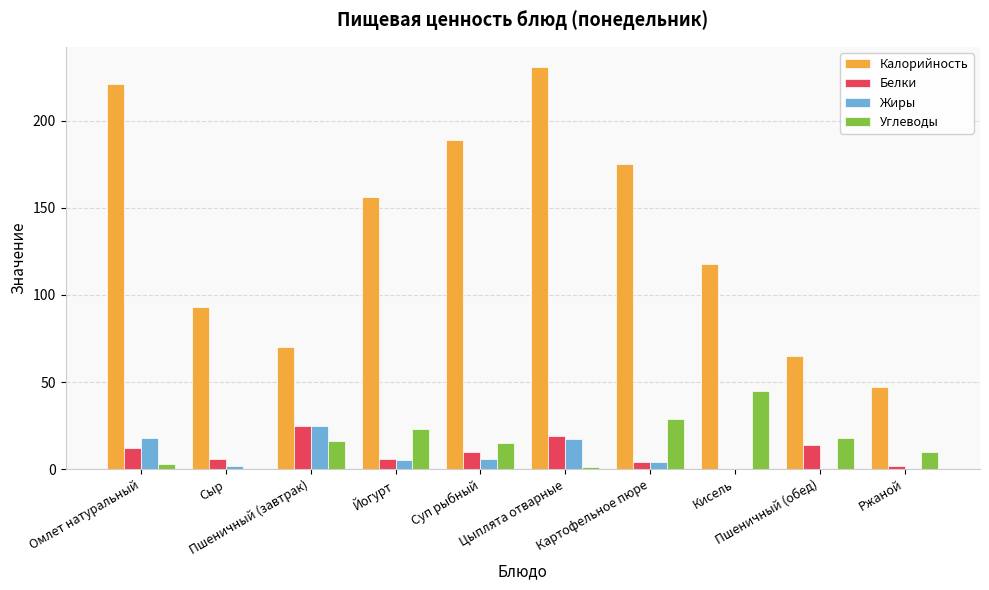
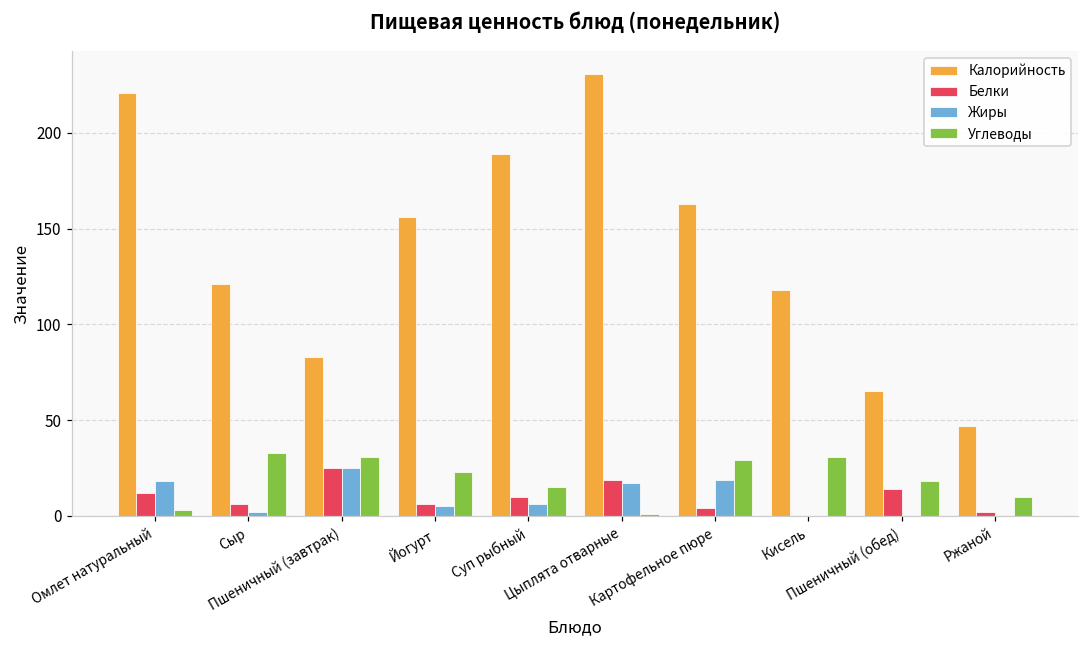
Калорийность, Сыр: 93 -> 121
Углеводы, Сыр: 0 -> 33
Калорийность, Пшеничный (завтрак): 70 -> 83
Углеводы, Пшеничный (завтрак): 16 -> 31
Калорийность, Картофельное пюре: 175 -> 163
Жиры, Картофельное пюре: 4 -> 19
Углеводы, Кисель: 45 -> 31
